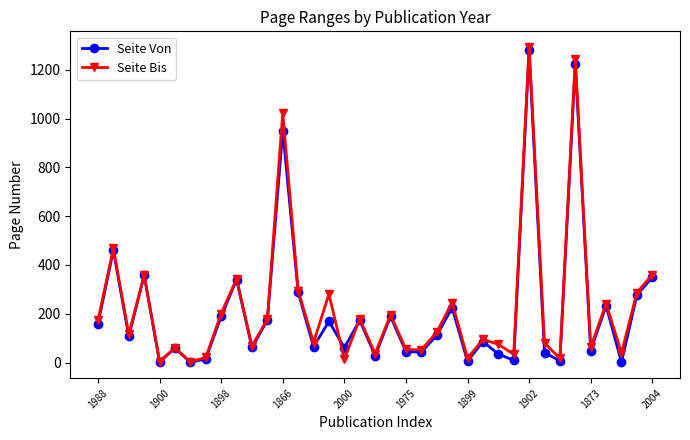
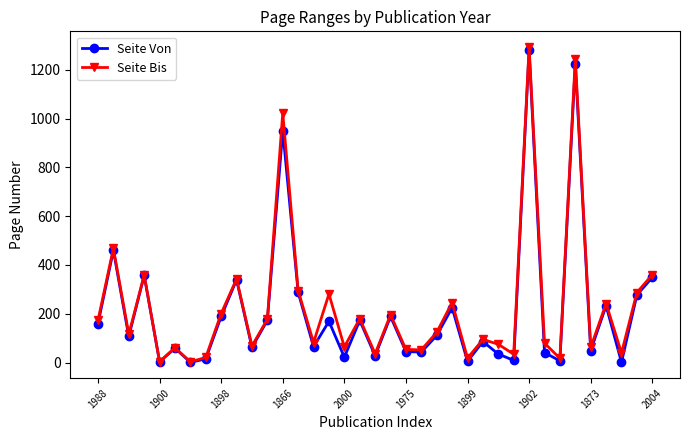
Seite Von, 2000: 60 -> 20
Seite Bis, 2000: 10 -> 60
